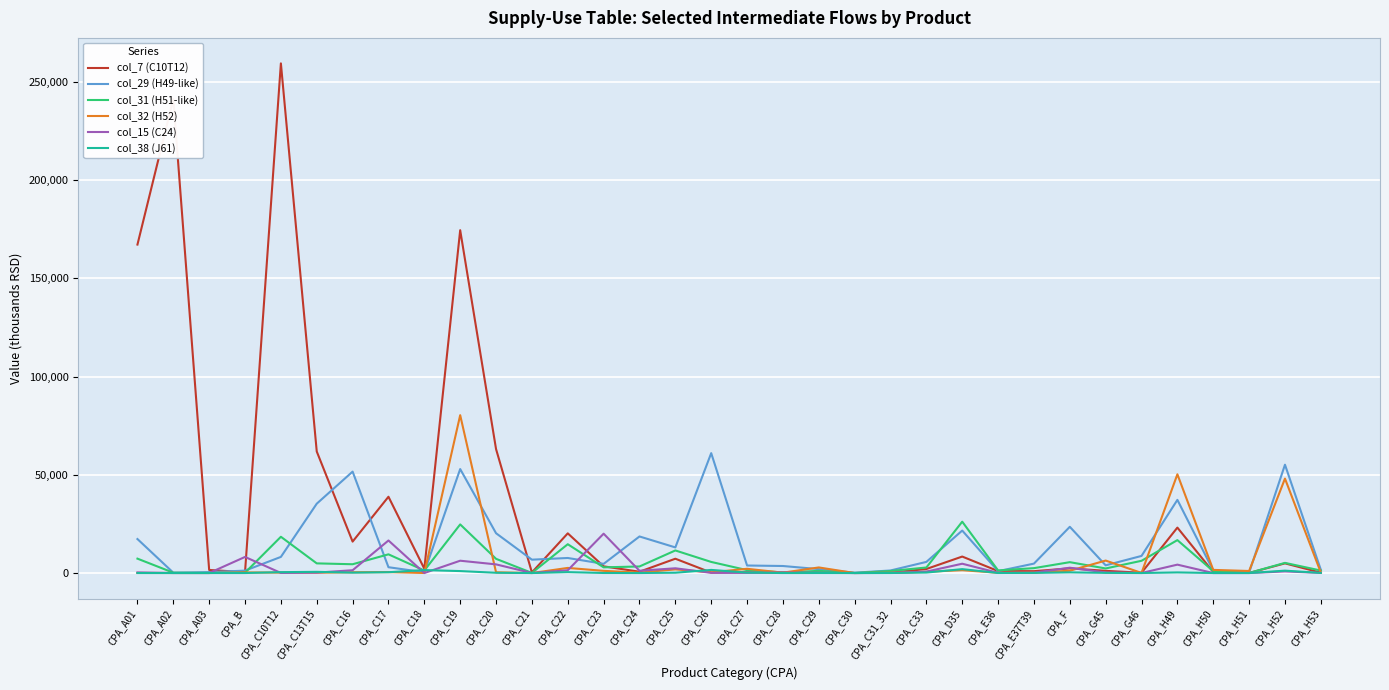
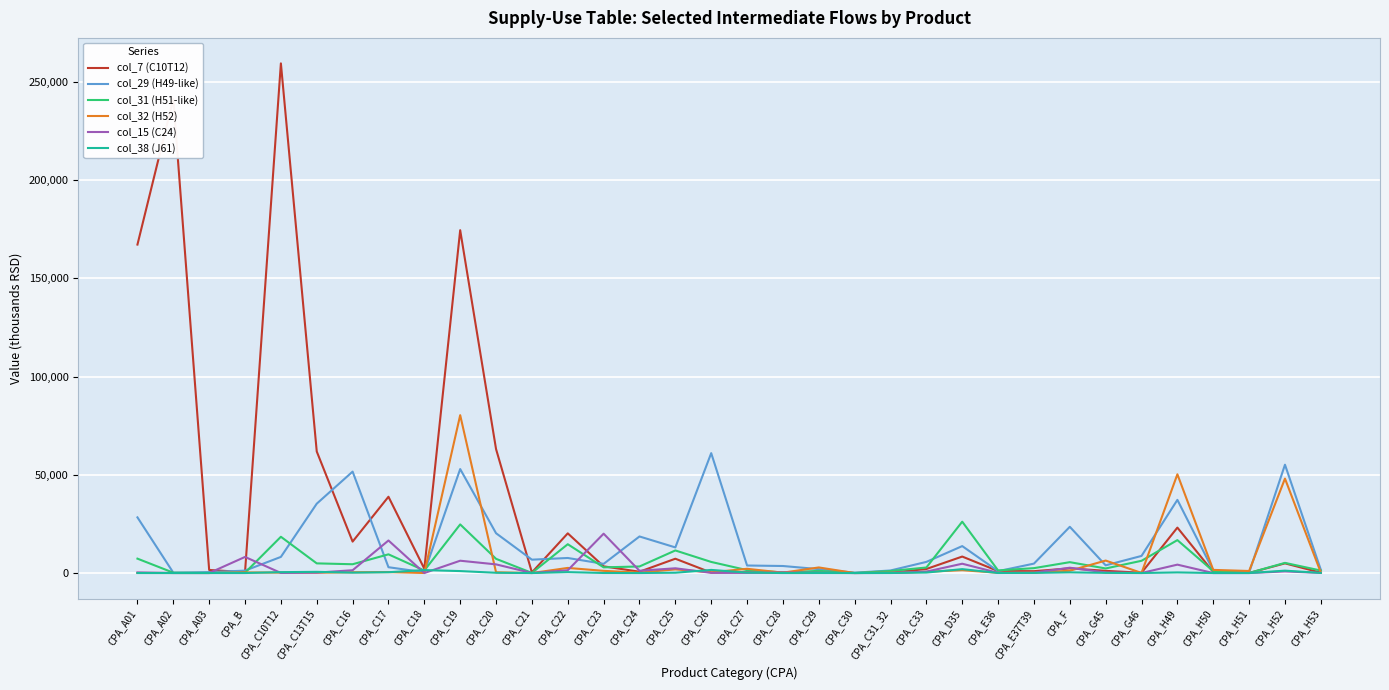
col_29 (H49-like), CPA_A01: 17,000 -> 28,000
col_29 (H49-like), CPA_D35: 22,000 -> 14,000
